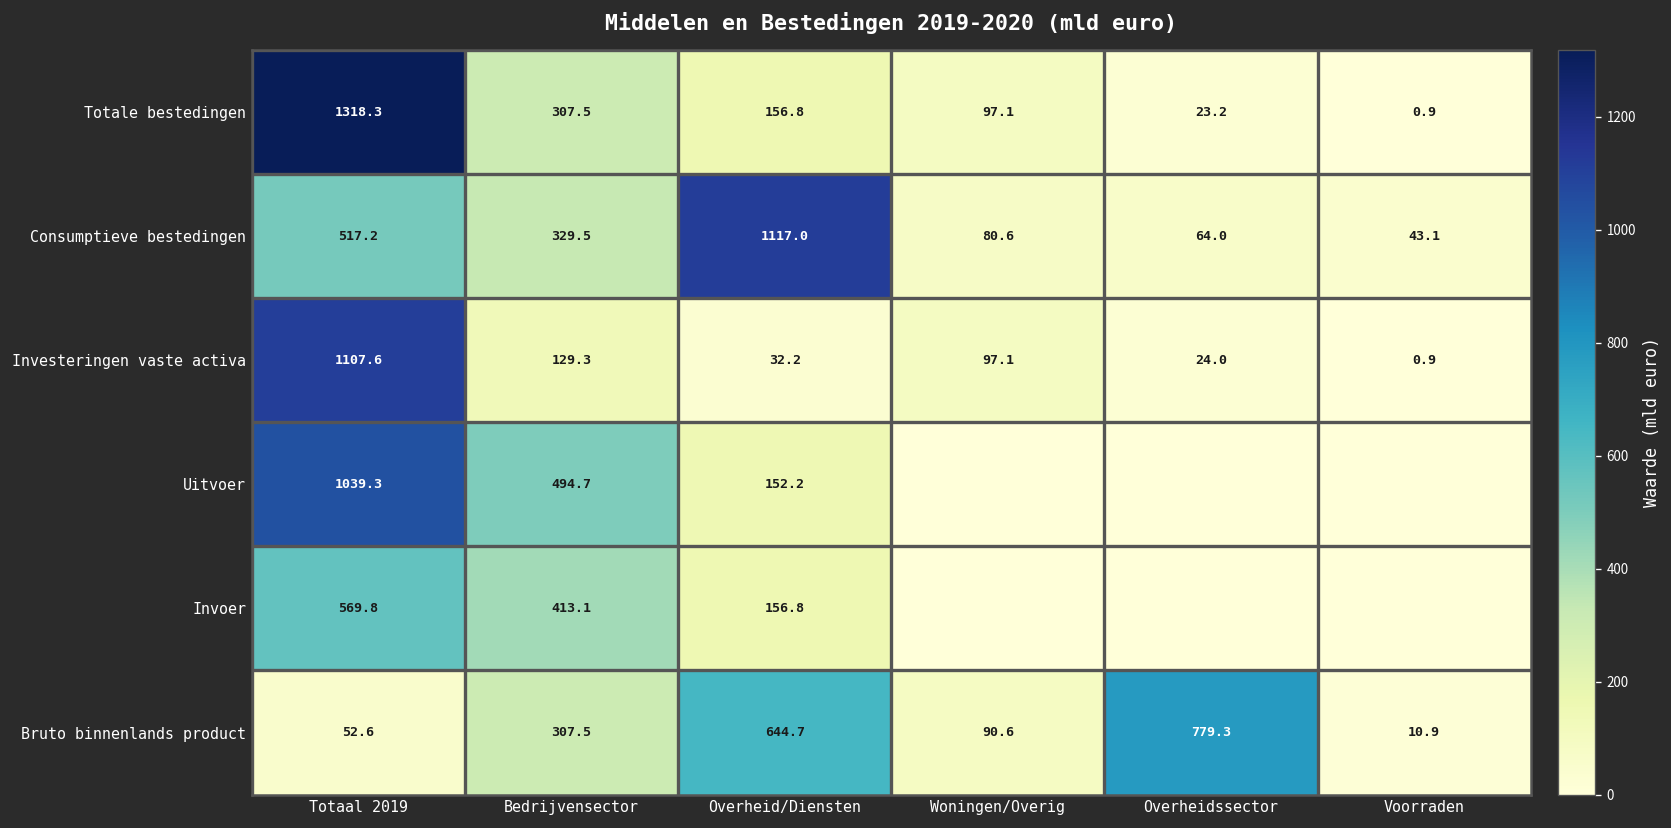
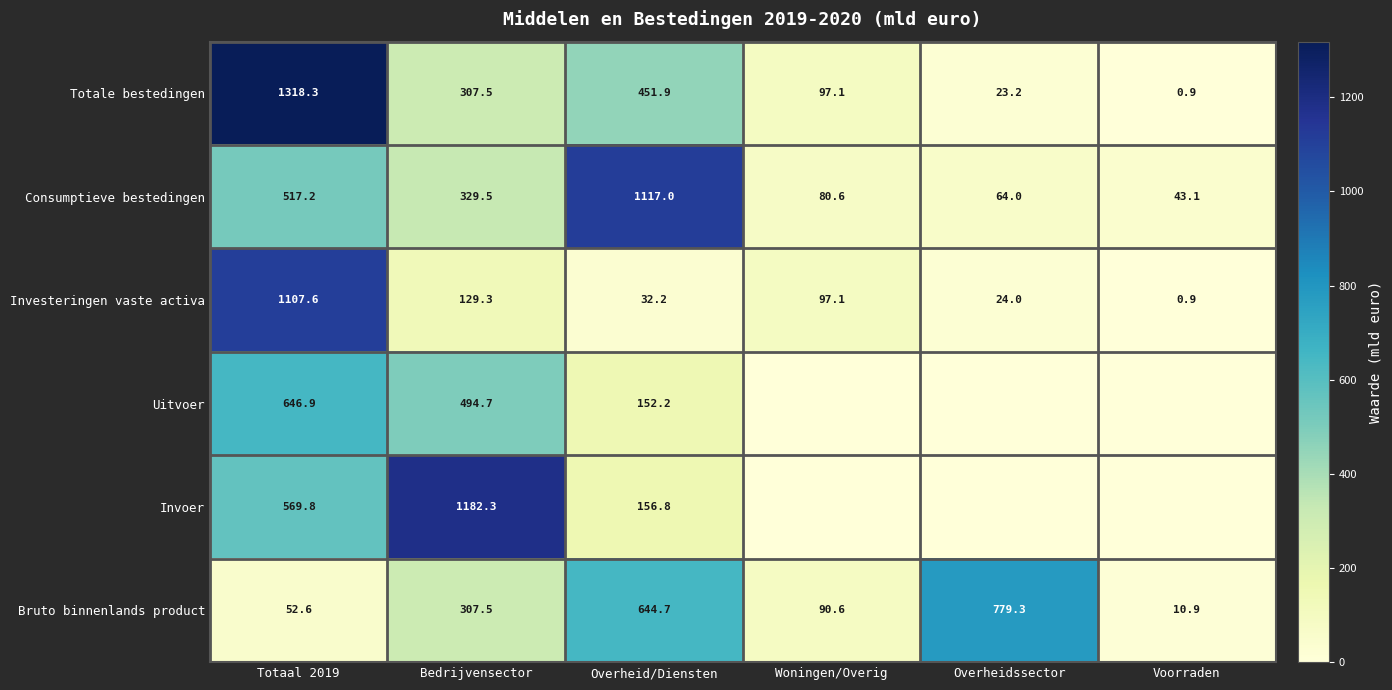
Totale bestedingen, Overheid/Diensten: 156.8 -> 451.9
Uitvoer, Totaal 2019: 1039.3 -> 646.9
Invoer, Bedrijvensector: 413.1 -> 1182.3
